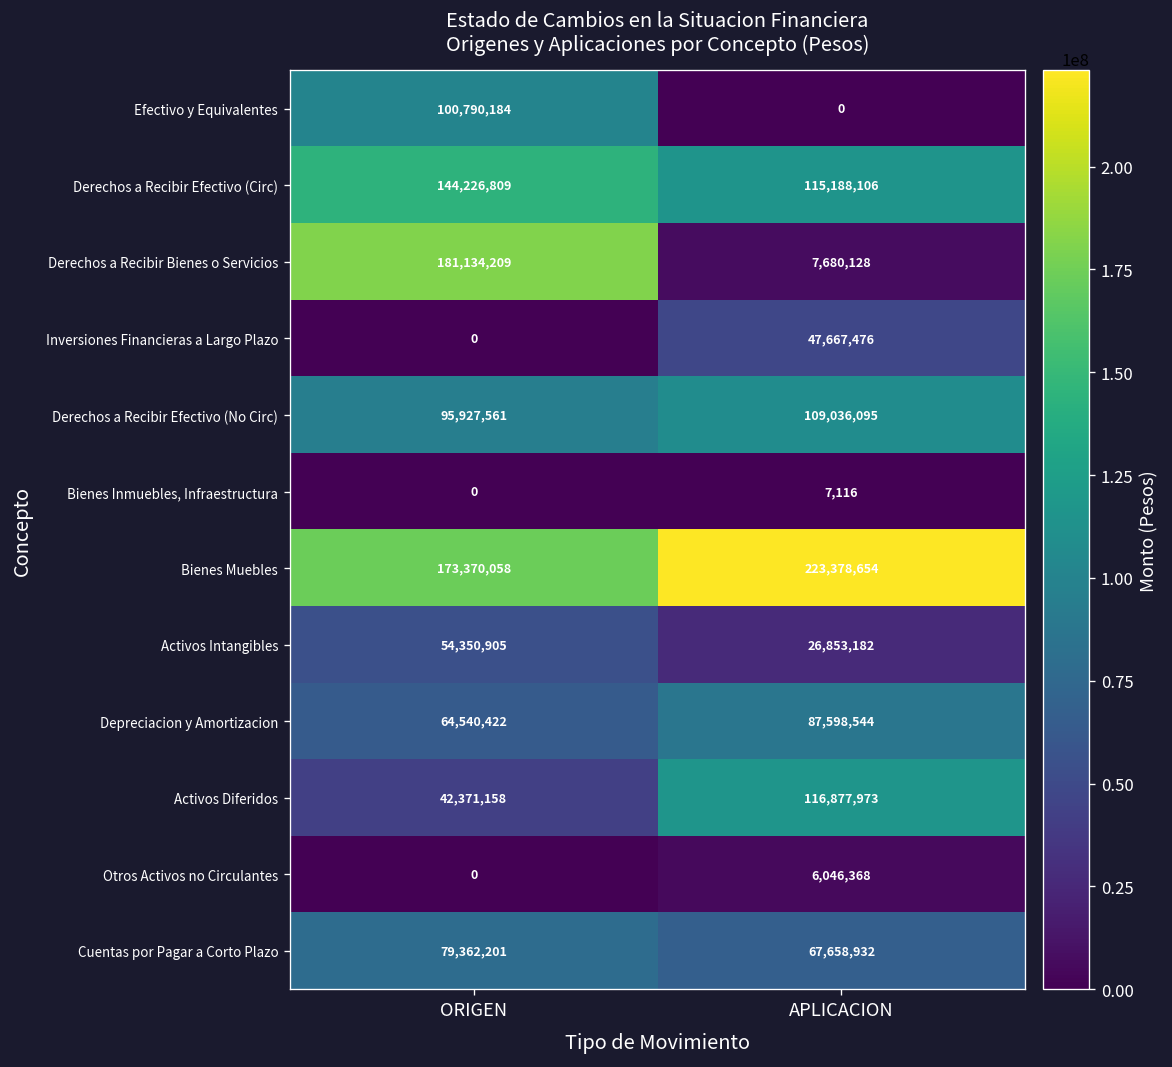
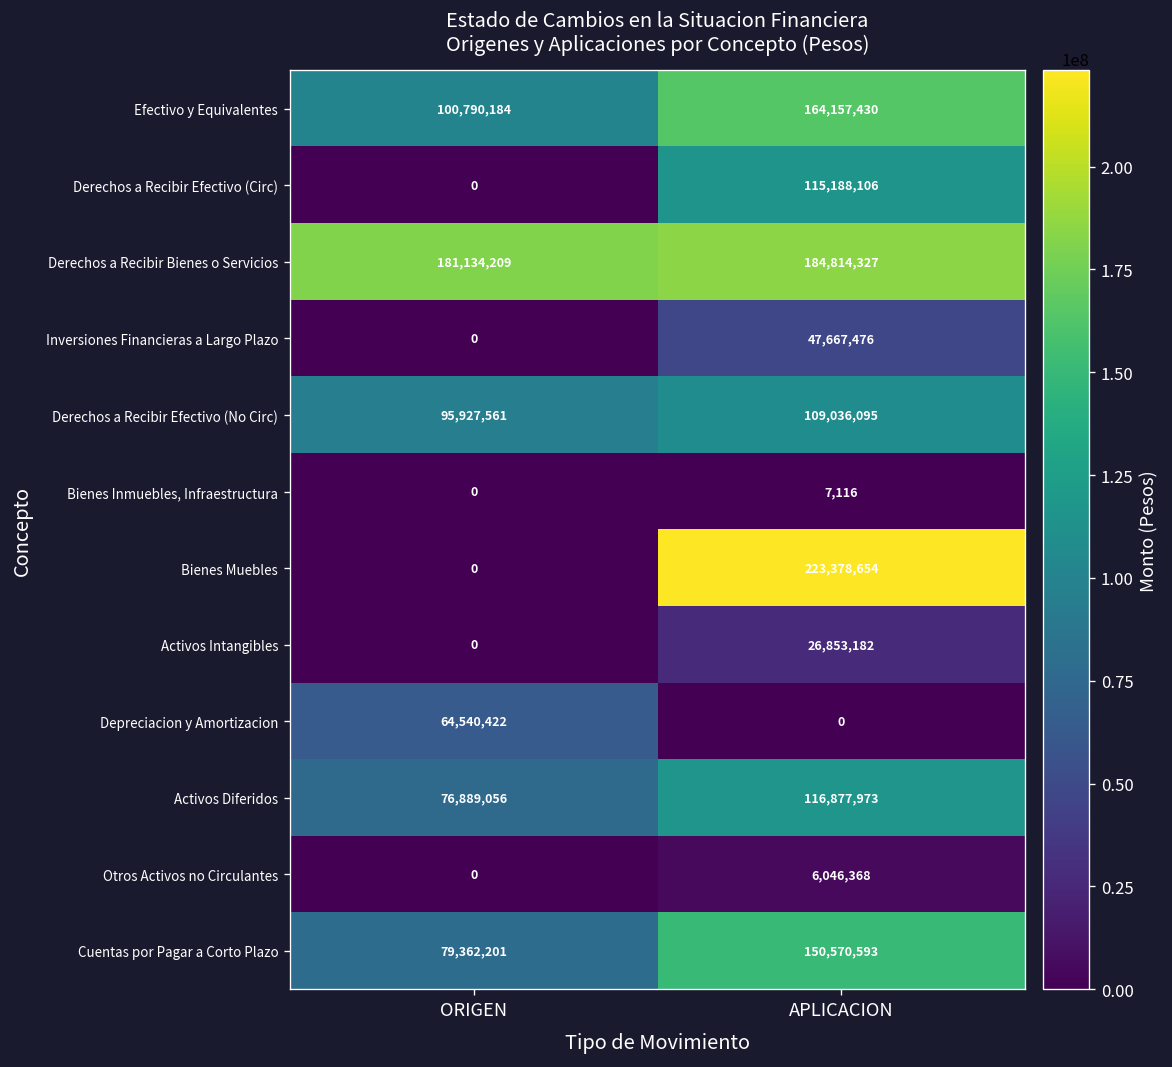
Efectivo y Equivalentes, APLICACION: 0 -> 164,157,430
Derechos a Recibir Efectivo (Circ), ORIGEN: 144,226,809 -> 0
Derechos a Recibir Bienes o Servicios, APLICACION: 7,680,128 -> 184,814,327
Bienes Muebles, ORIGEN: 173,370,058 -> 0
Activos Intangibles, ORIGEN: 54,350,905 -> 0
Depreciacion y Amortizacion, APLICACION: 87,598,544 -> 0
Activos Diferidos, ORIGEN: 42,371,158 -> 76,889,056
Cuentas por Pagar a Corto Plazo, APLICACION: 67,658,932 -> 150,570,593
